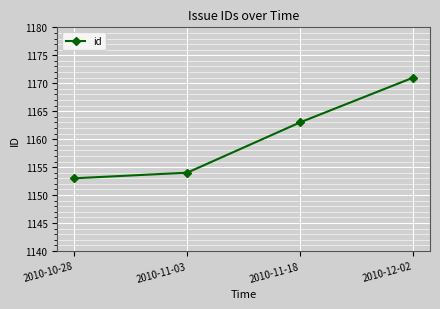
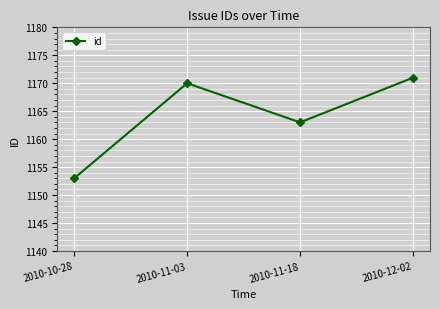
2010-11-03: 1154 -> 1170
